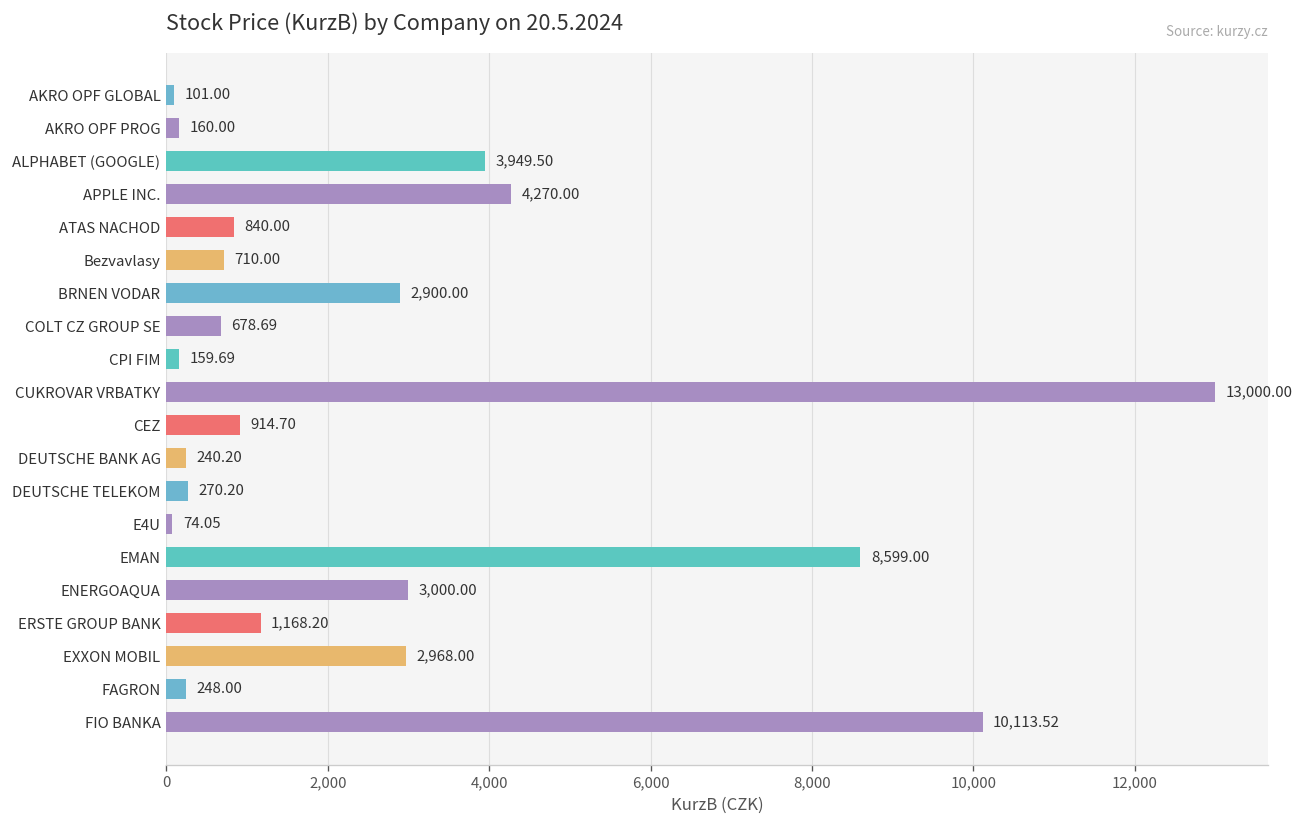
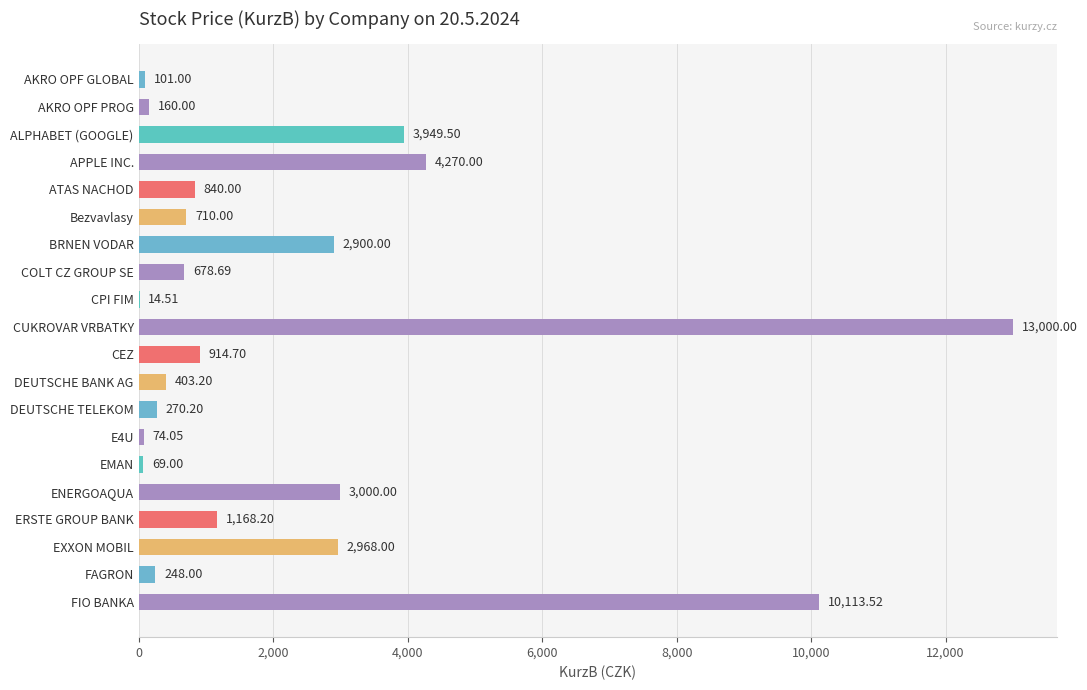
CPI FIM: 159.69 -> 14.51
DEUTSCHE BANK AG: 240.20 -> 403.20
EMAN: 8,599.00 -> 69.00
